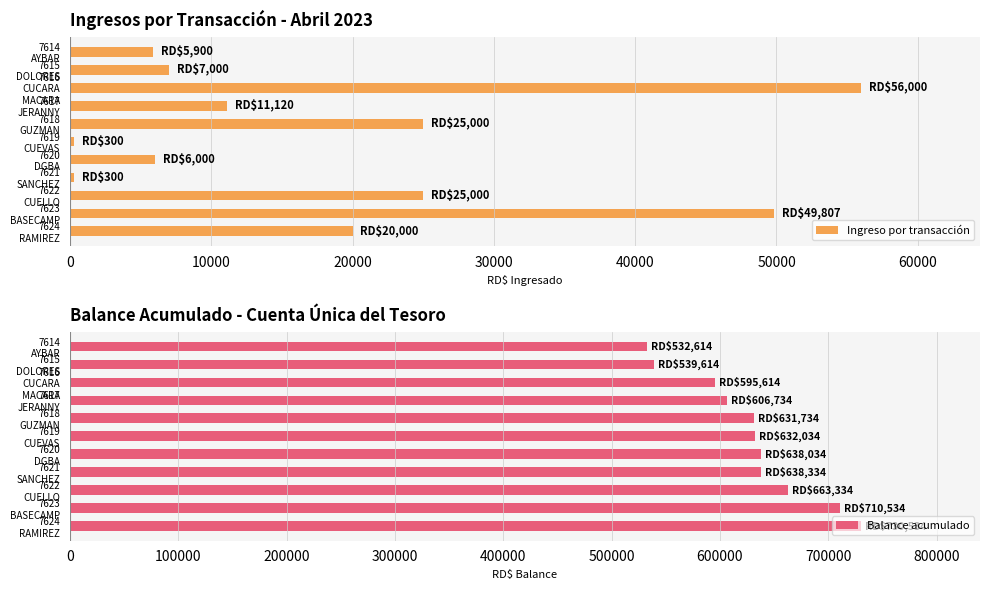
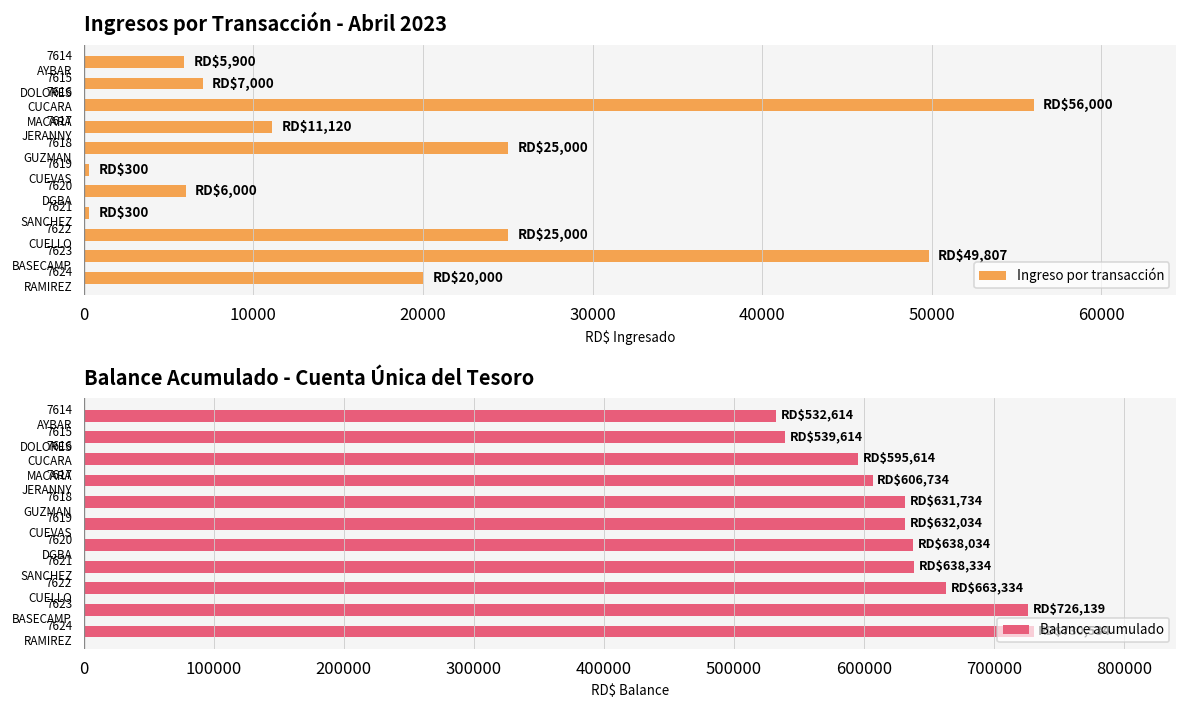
Balance Acumulado - Cuenta Única del Tesoro, 7623 BASECAMP: $710,534 -> $726,139
